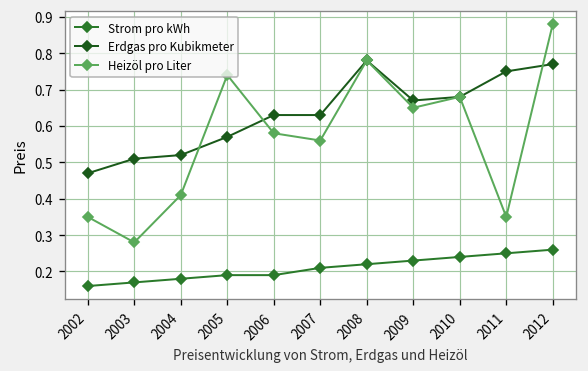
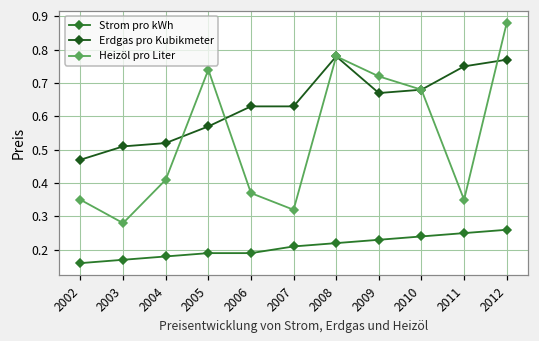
Heizöl pro Liter, 2006: 0.58 -> 0.37
Heizöl pro Liter, 2007: 0.56 -> 0.32
Heizöl pro Liter, 2009: 0.65 -> 0.72
